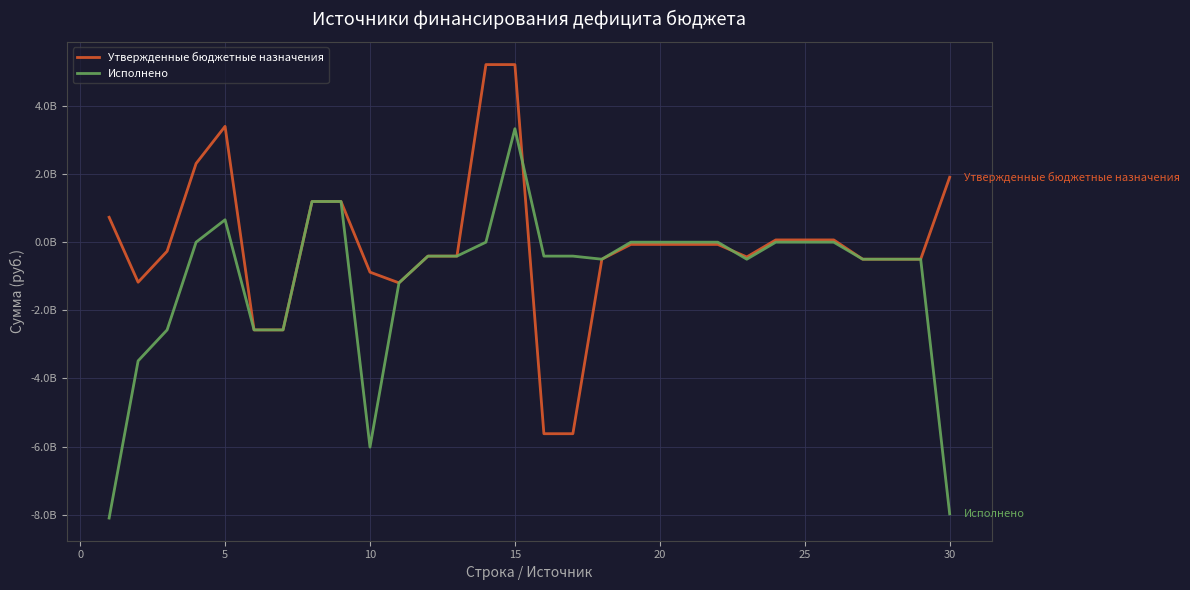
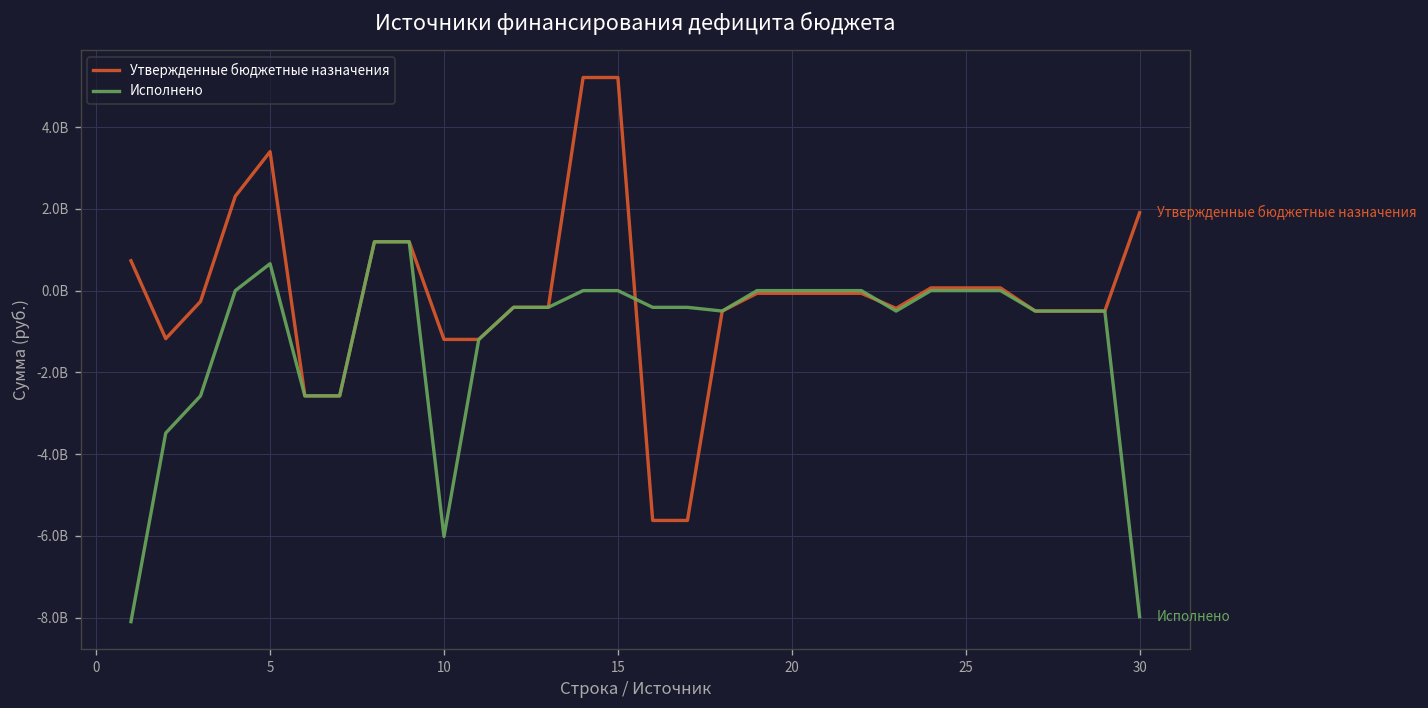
Утвержденные бюджетные назначения, 10: -900000000 -> -1200000000
Исполнено, 15: 3300000000 -> 0
